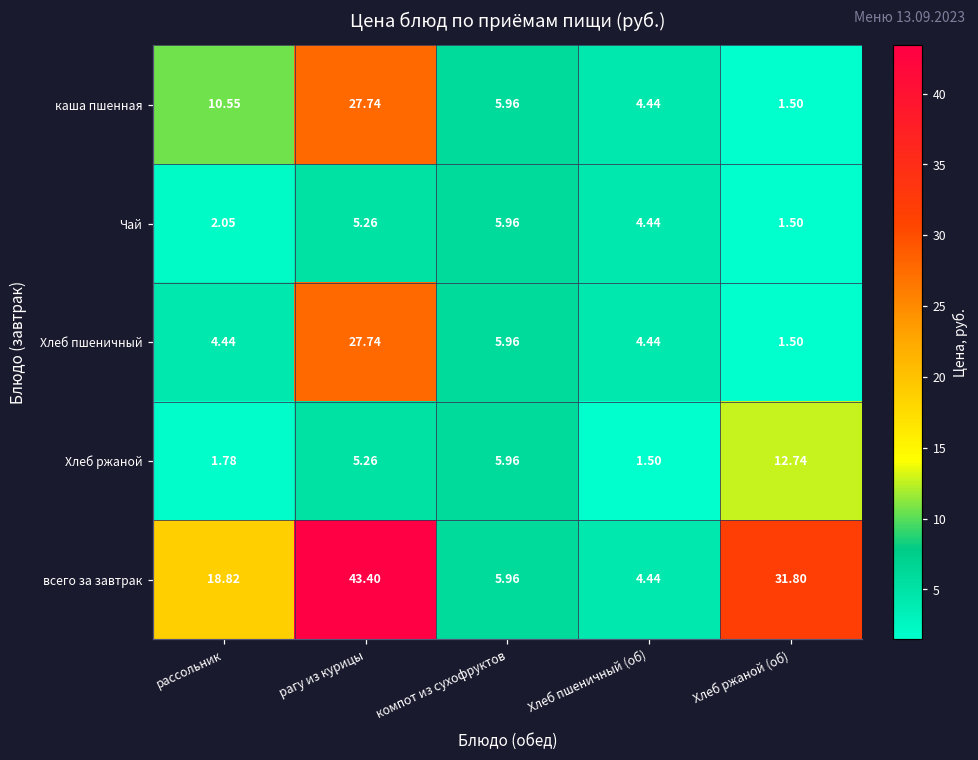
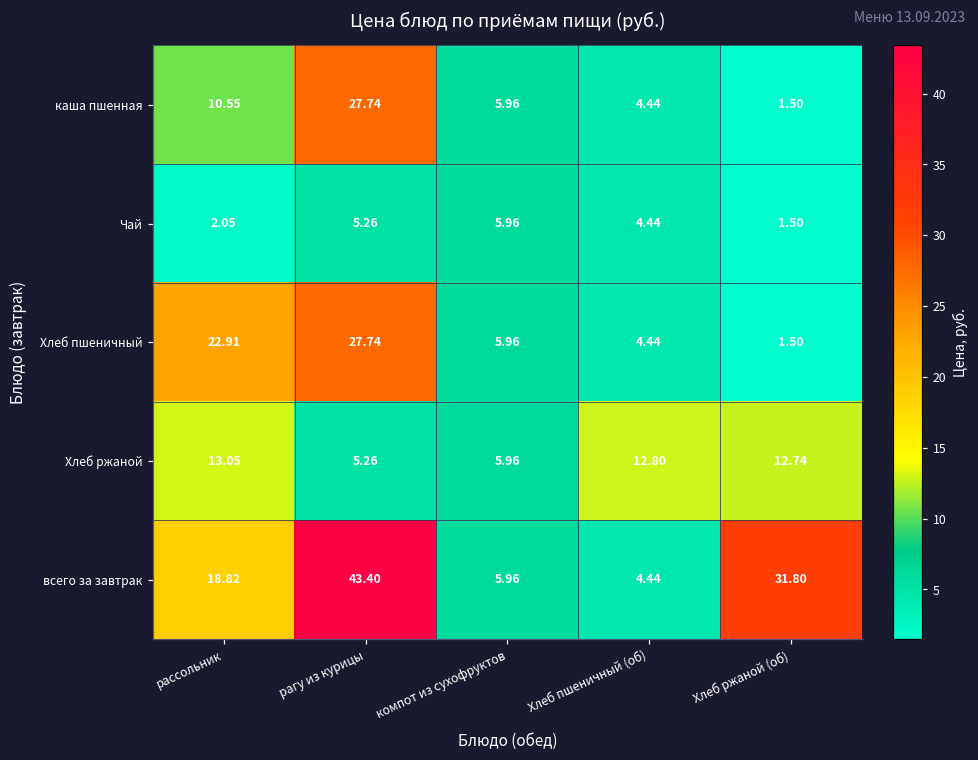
Хлеб пшеничный, рассольник: 4.44 -> 22.91
Хлеб ржаной, рассольник: 1.78 -> 13.05
Хлеб ржаной, Хлеб пшеничный (об): 1.50 -> 12.80
